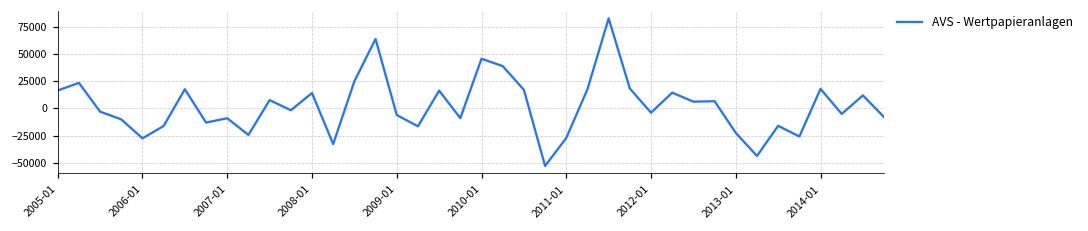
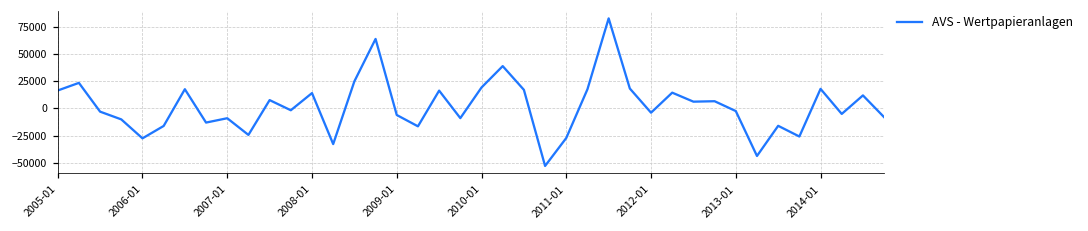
2010-01: 50000 -> 20000
2013-01: -20000 -> 0
